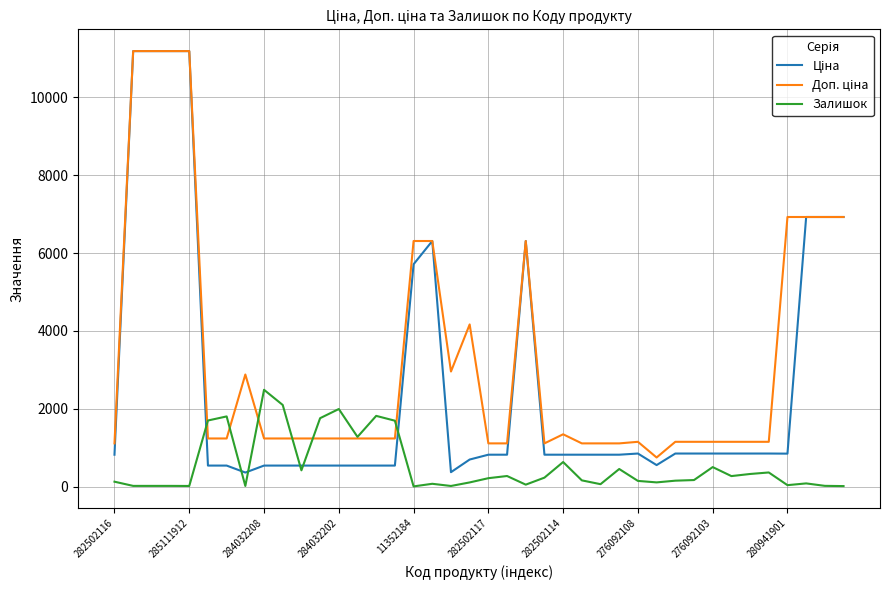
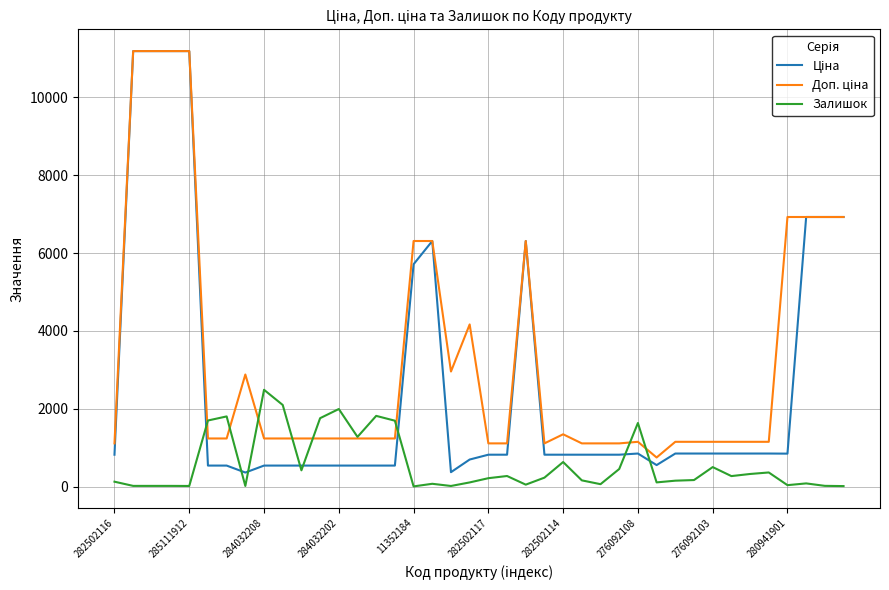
Залишок, 276092108: 100 -> 1600
